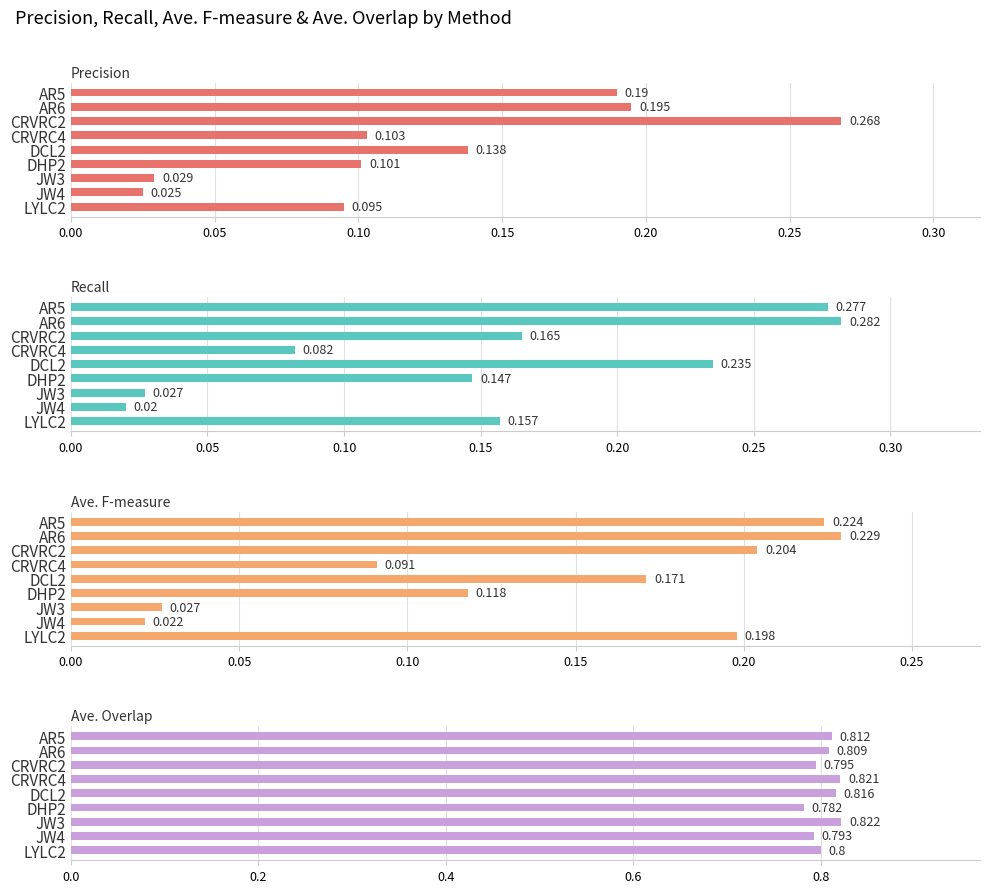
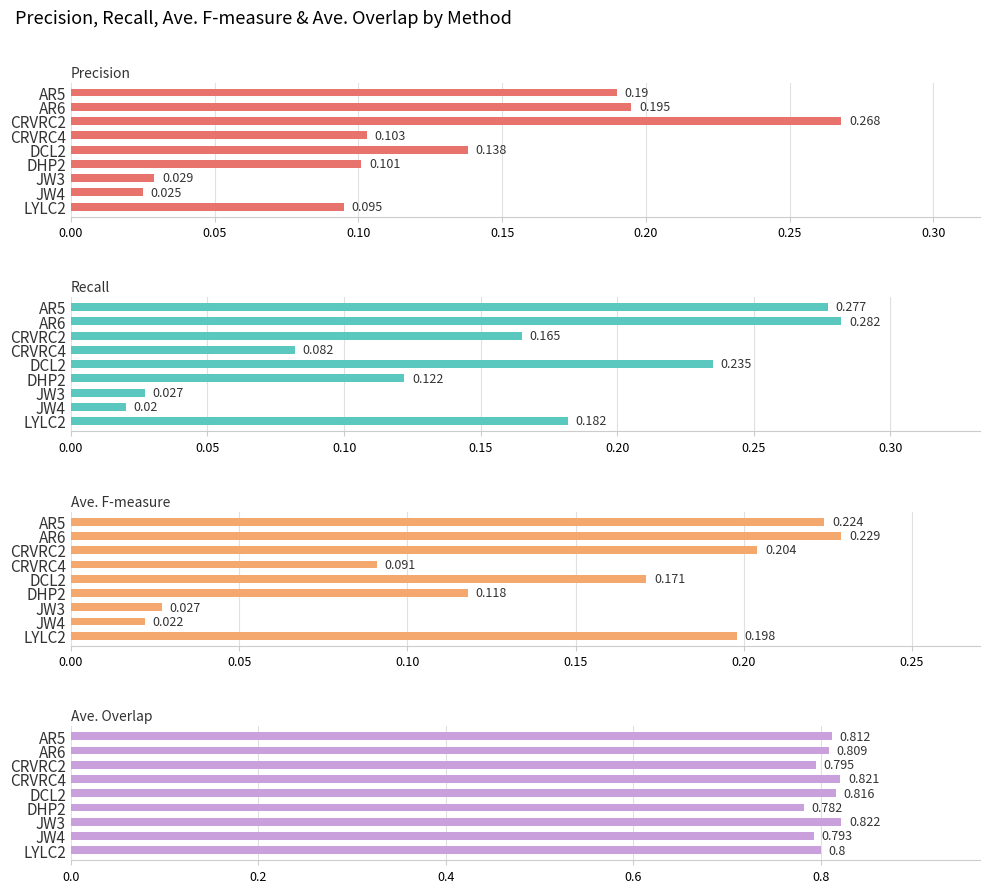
Recall, DHP2: 0.147 -> 0.122
Recall, LYLC2: 0.157 -> 0.182
